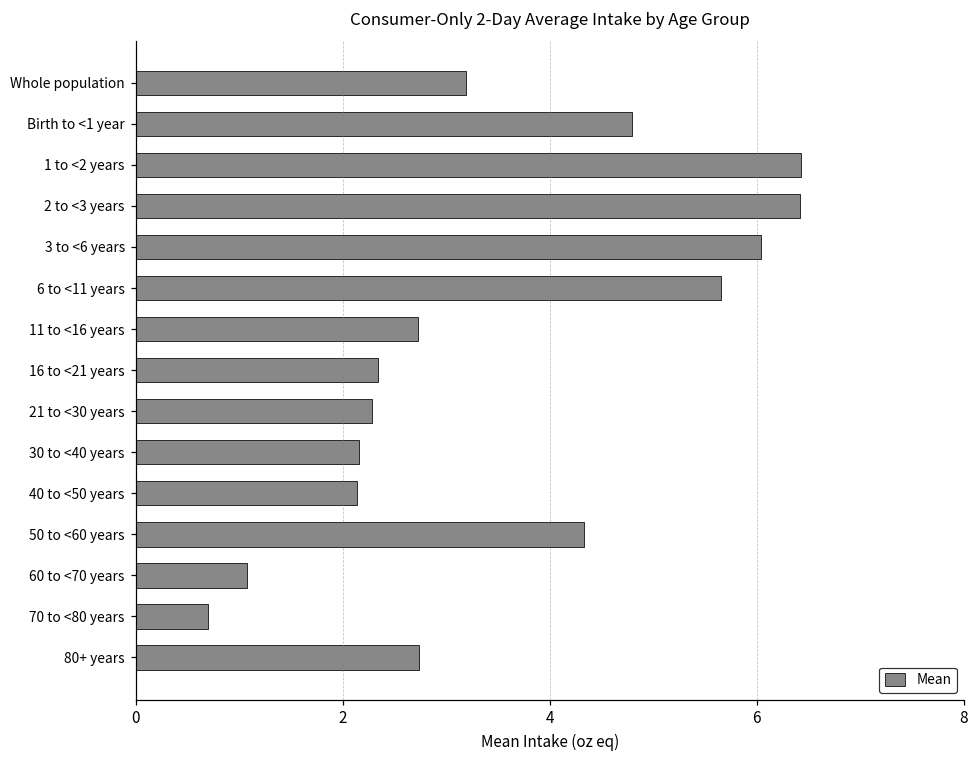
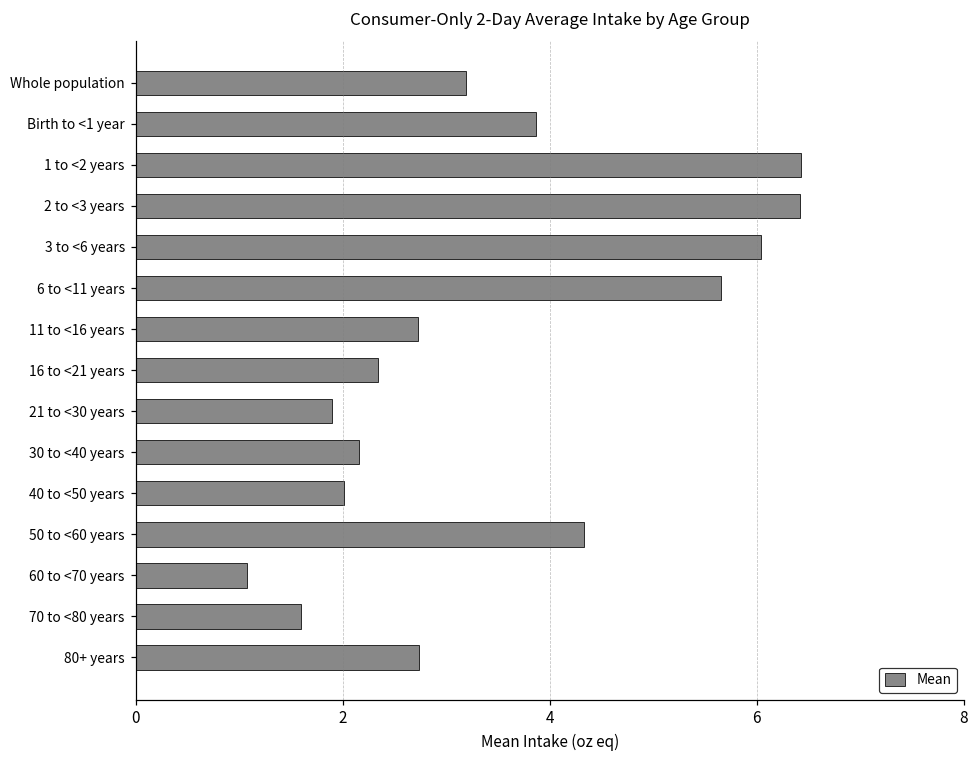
Birth to <1 year: 4.8 -> 3.9
21 to <30 years: 2.3 -> 1.9
40 to <50 years: 2.1 -> 2.0
70 to <80 years: 0.7 -> 1.6
